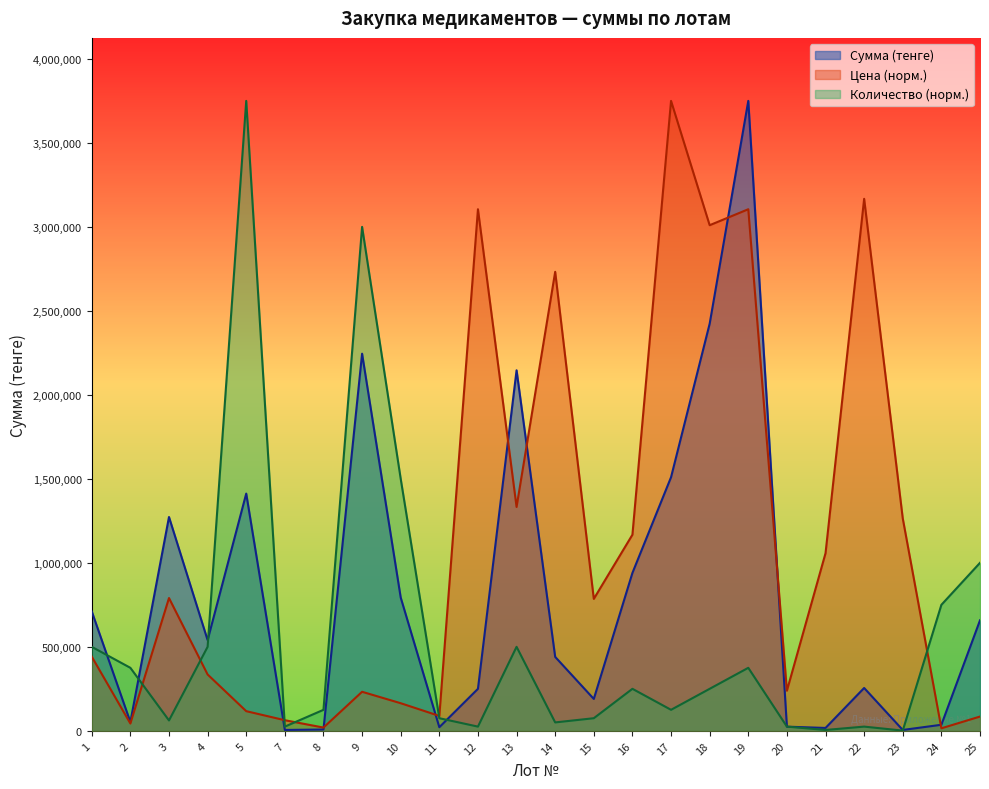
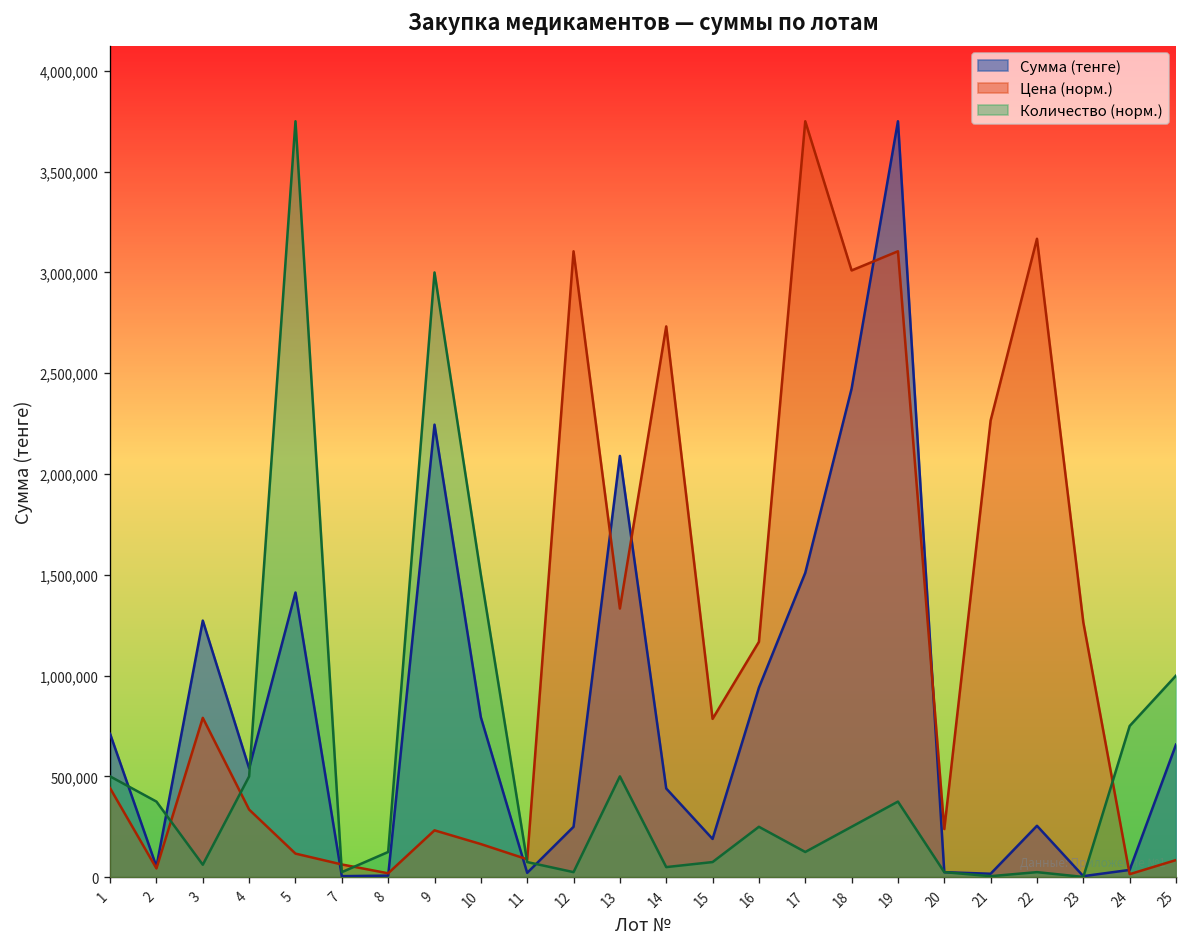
Сумма (тенге), 13: 2,150,000 -> 2,090,000
Цена (норм.), 21: 1,060,000 -> 2,270,000
